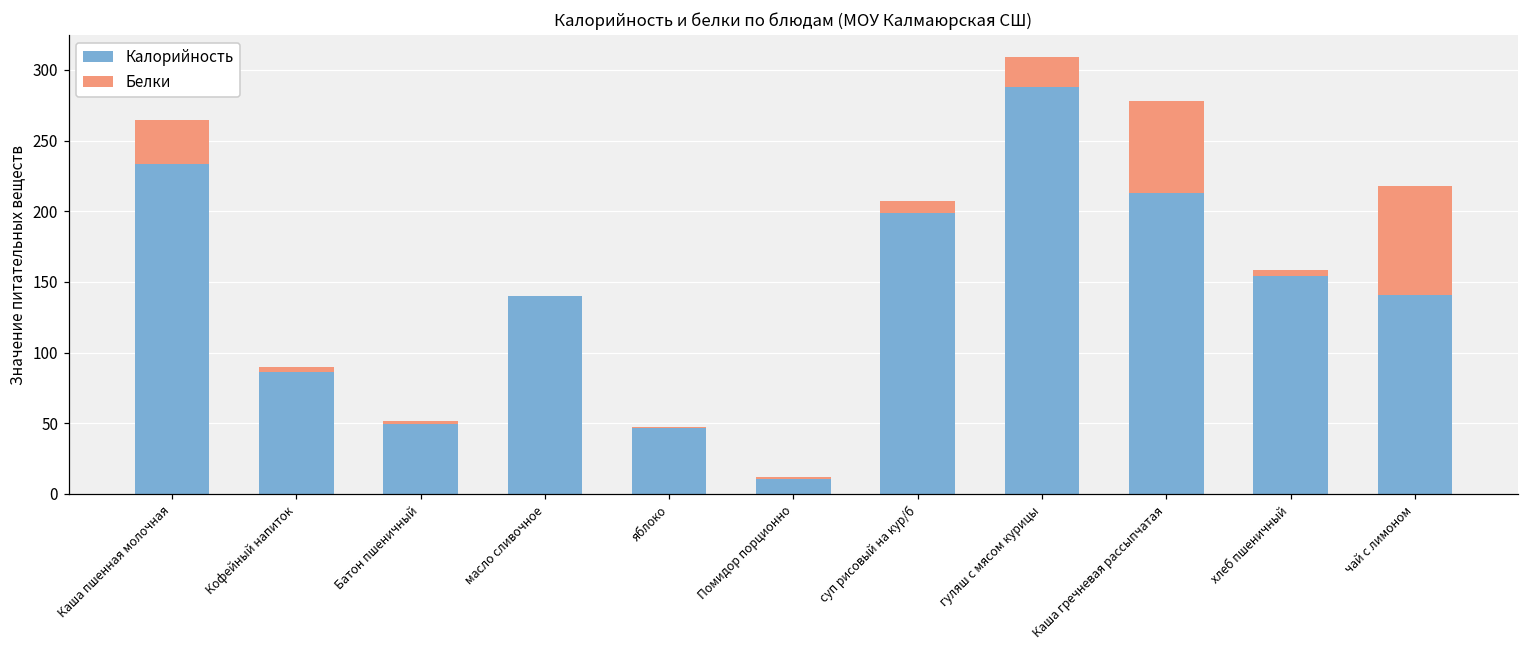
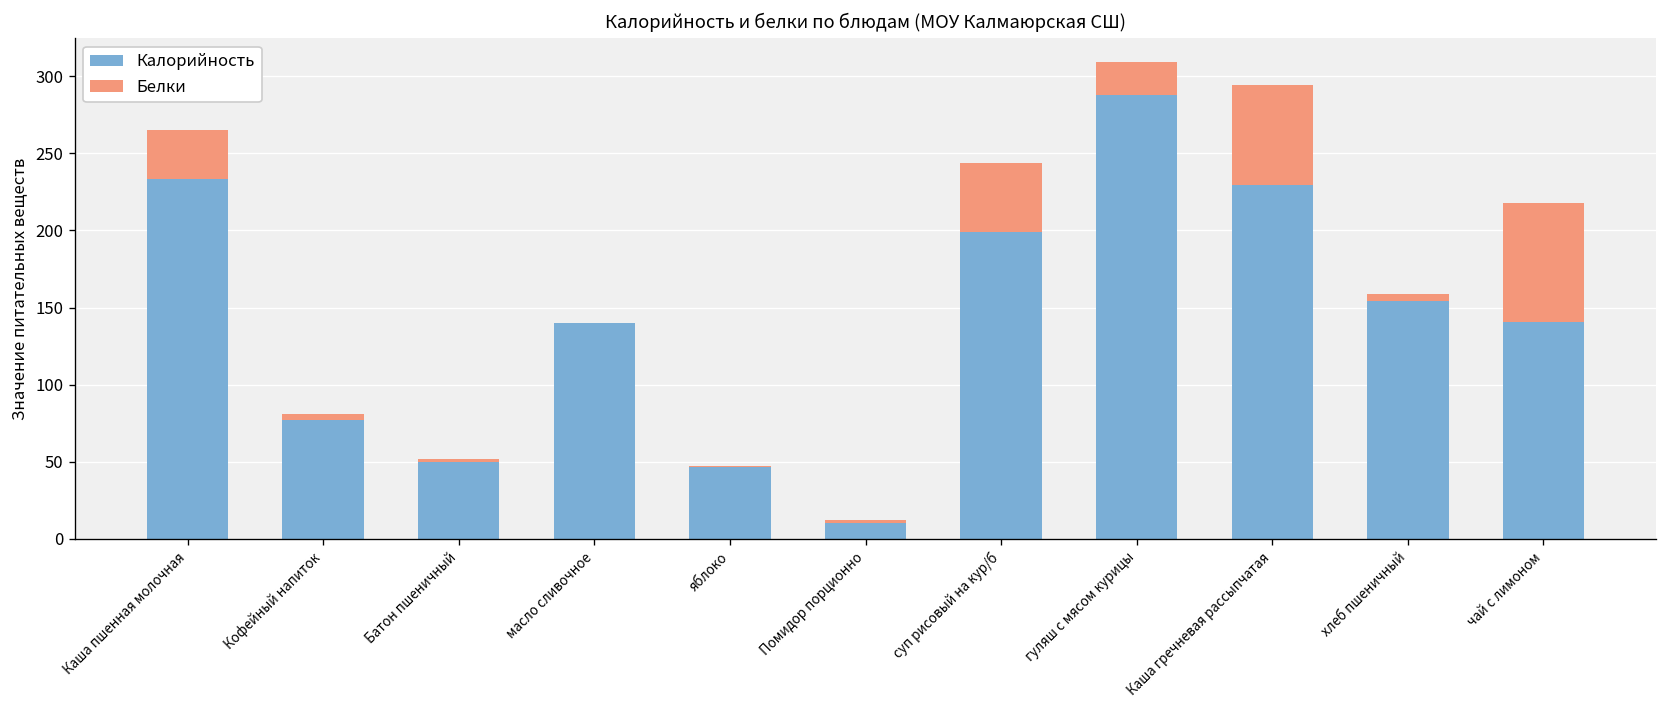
Калорийность, Кофейный напиток: 86 -> 77
Белки, суп рисовый на кур/б: 9 -> 45
Калорийность, Каша гречневая рассыпчатая: 213 -> 229
